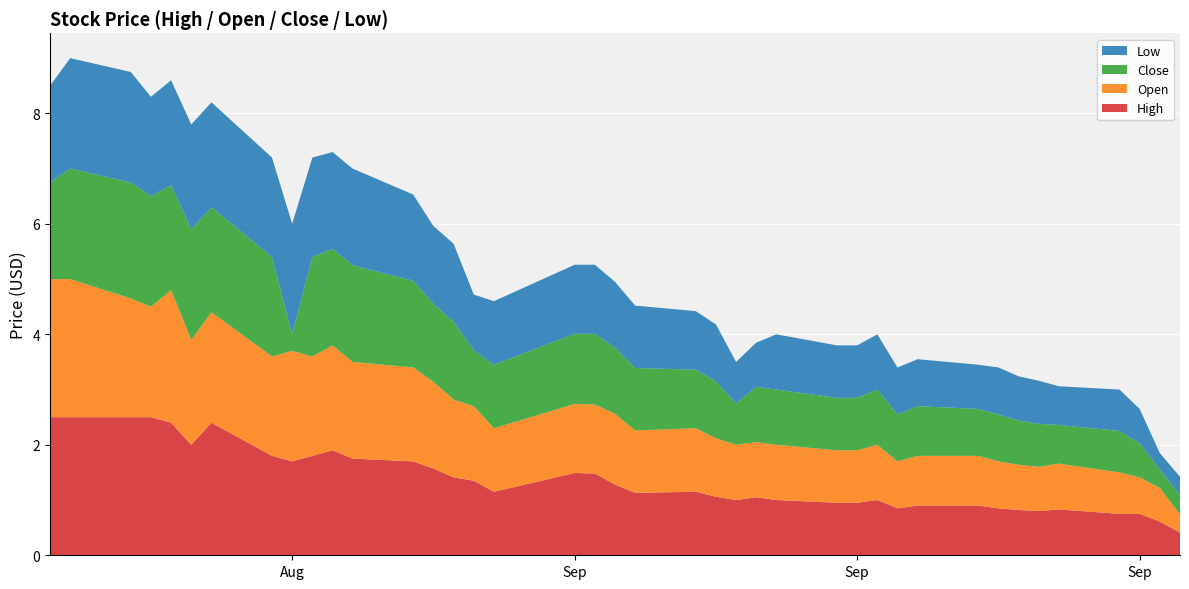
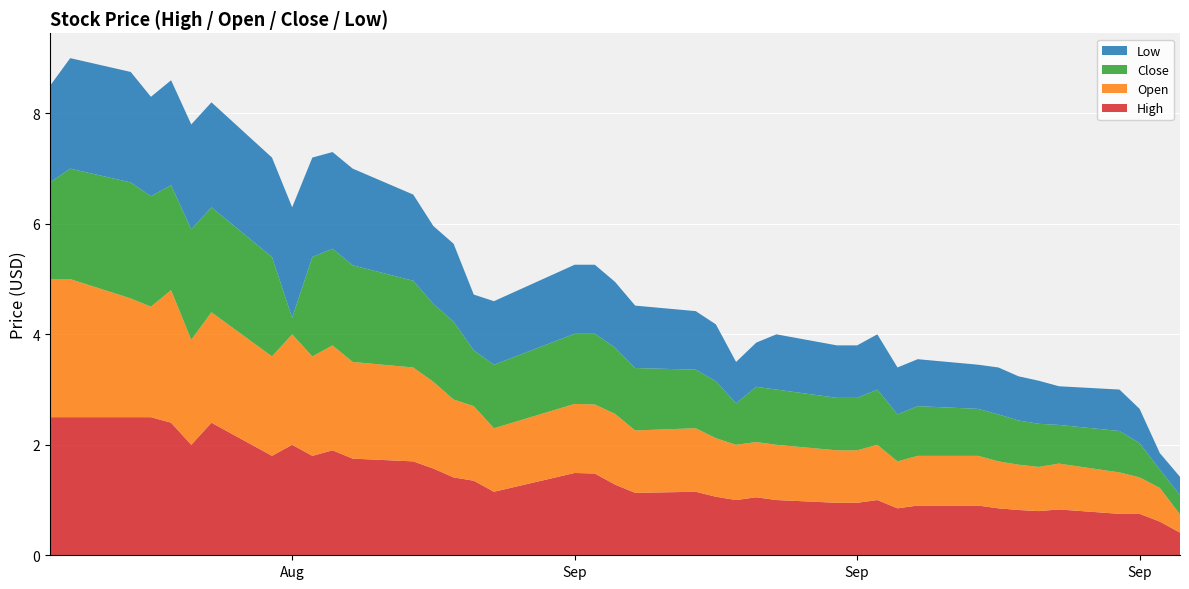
High, Aug: 1.7 -> 2.0
